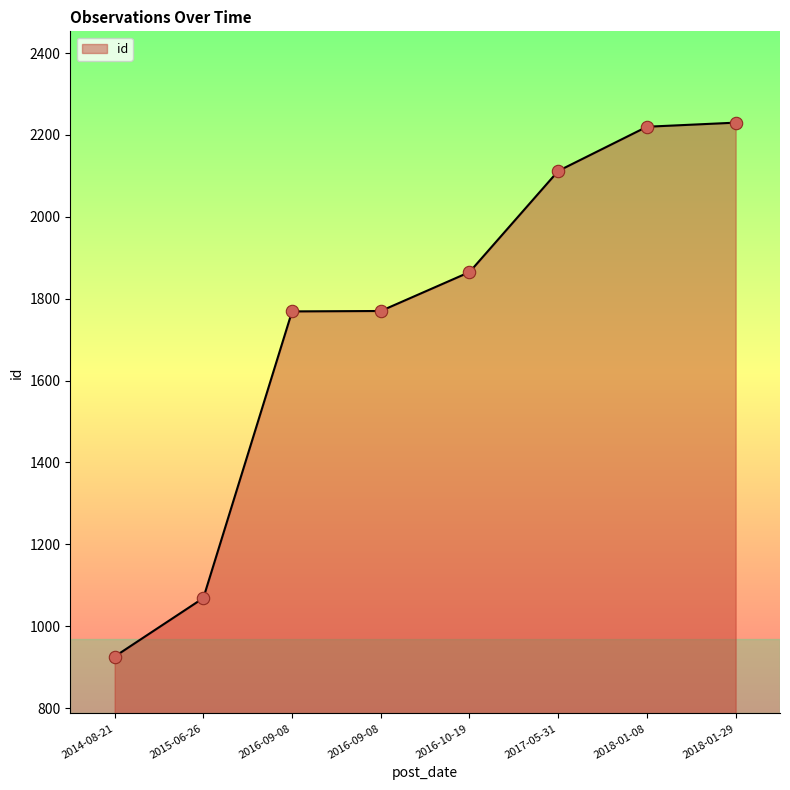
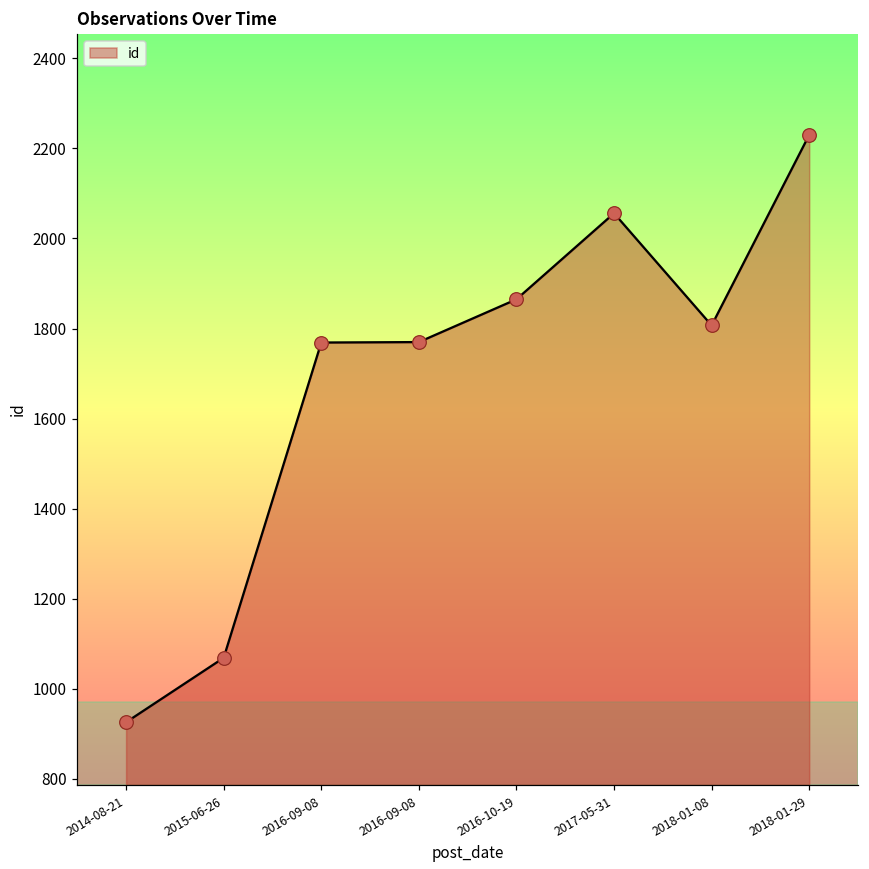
2017-05-31: 2110 -> 2060
2018-01-08: 2220 -> 1810
